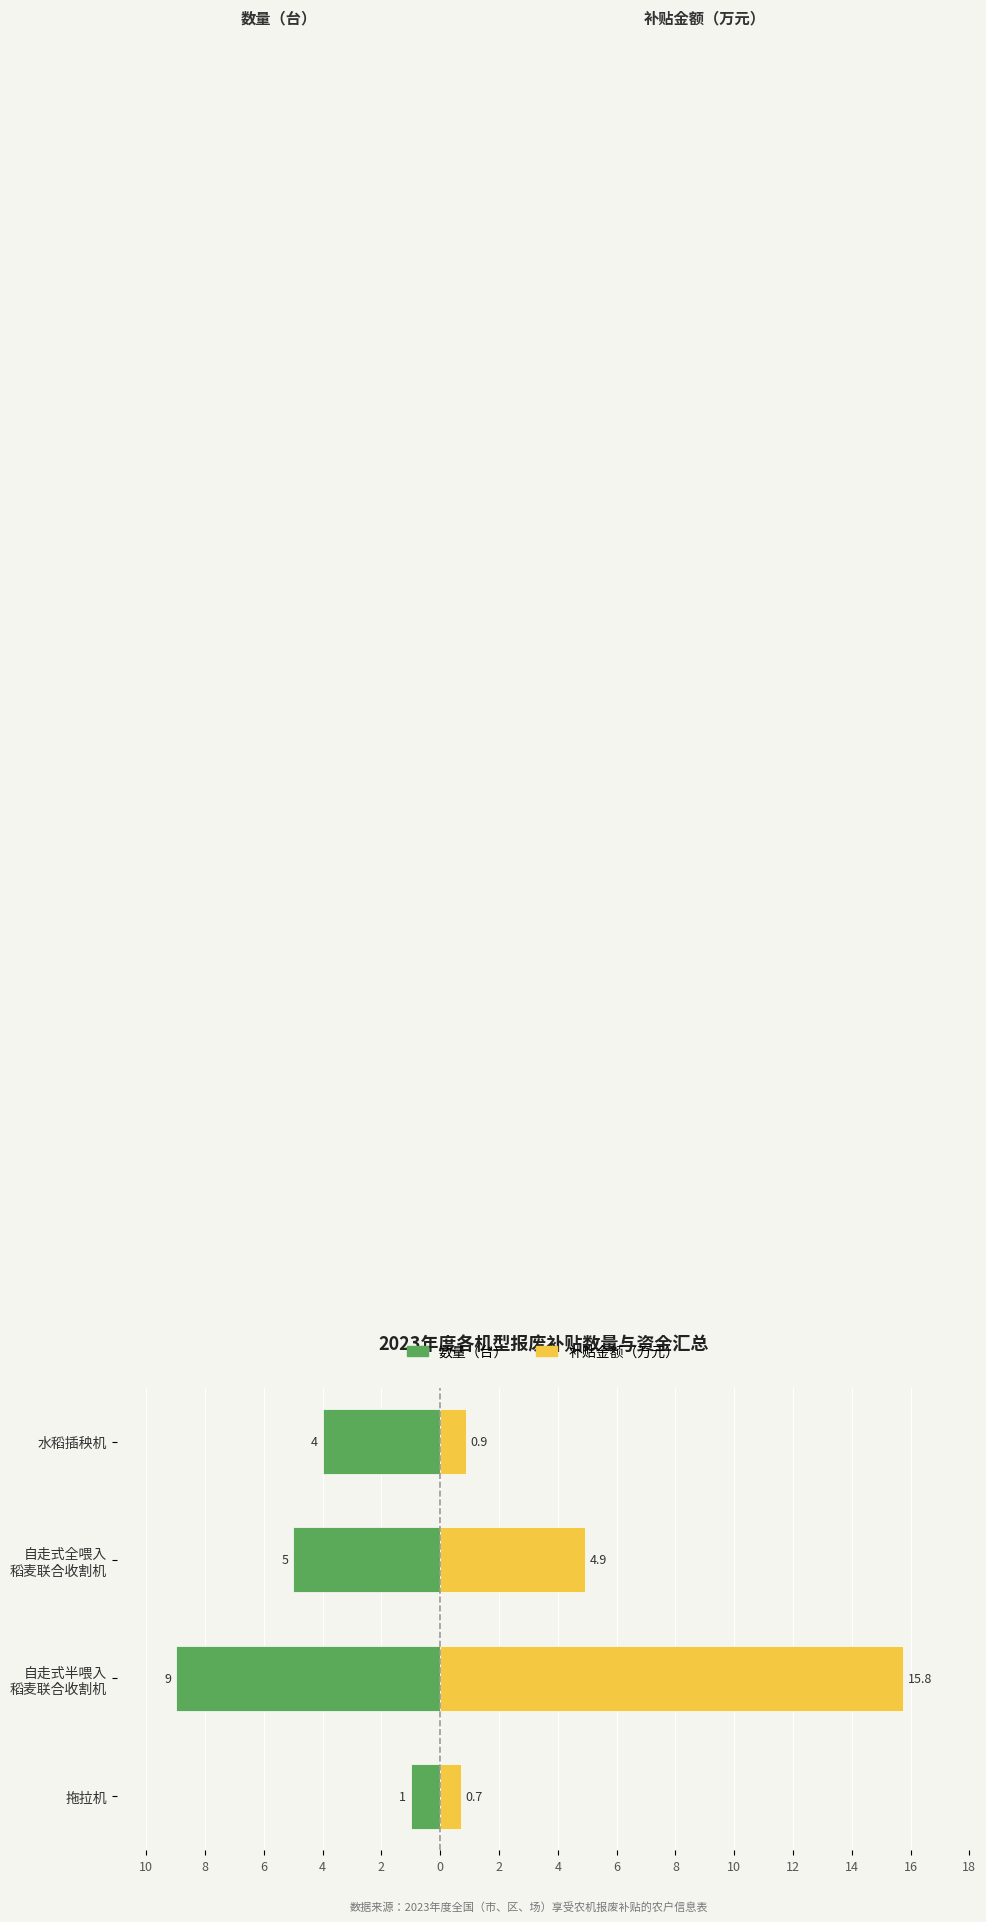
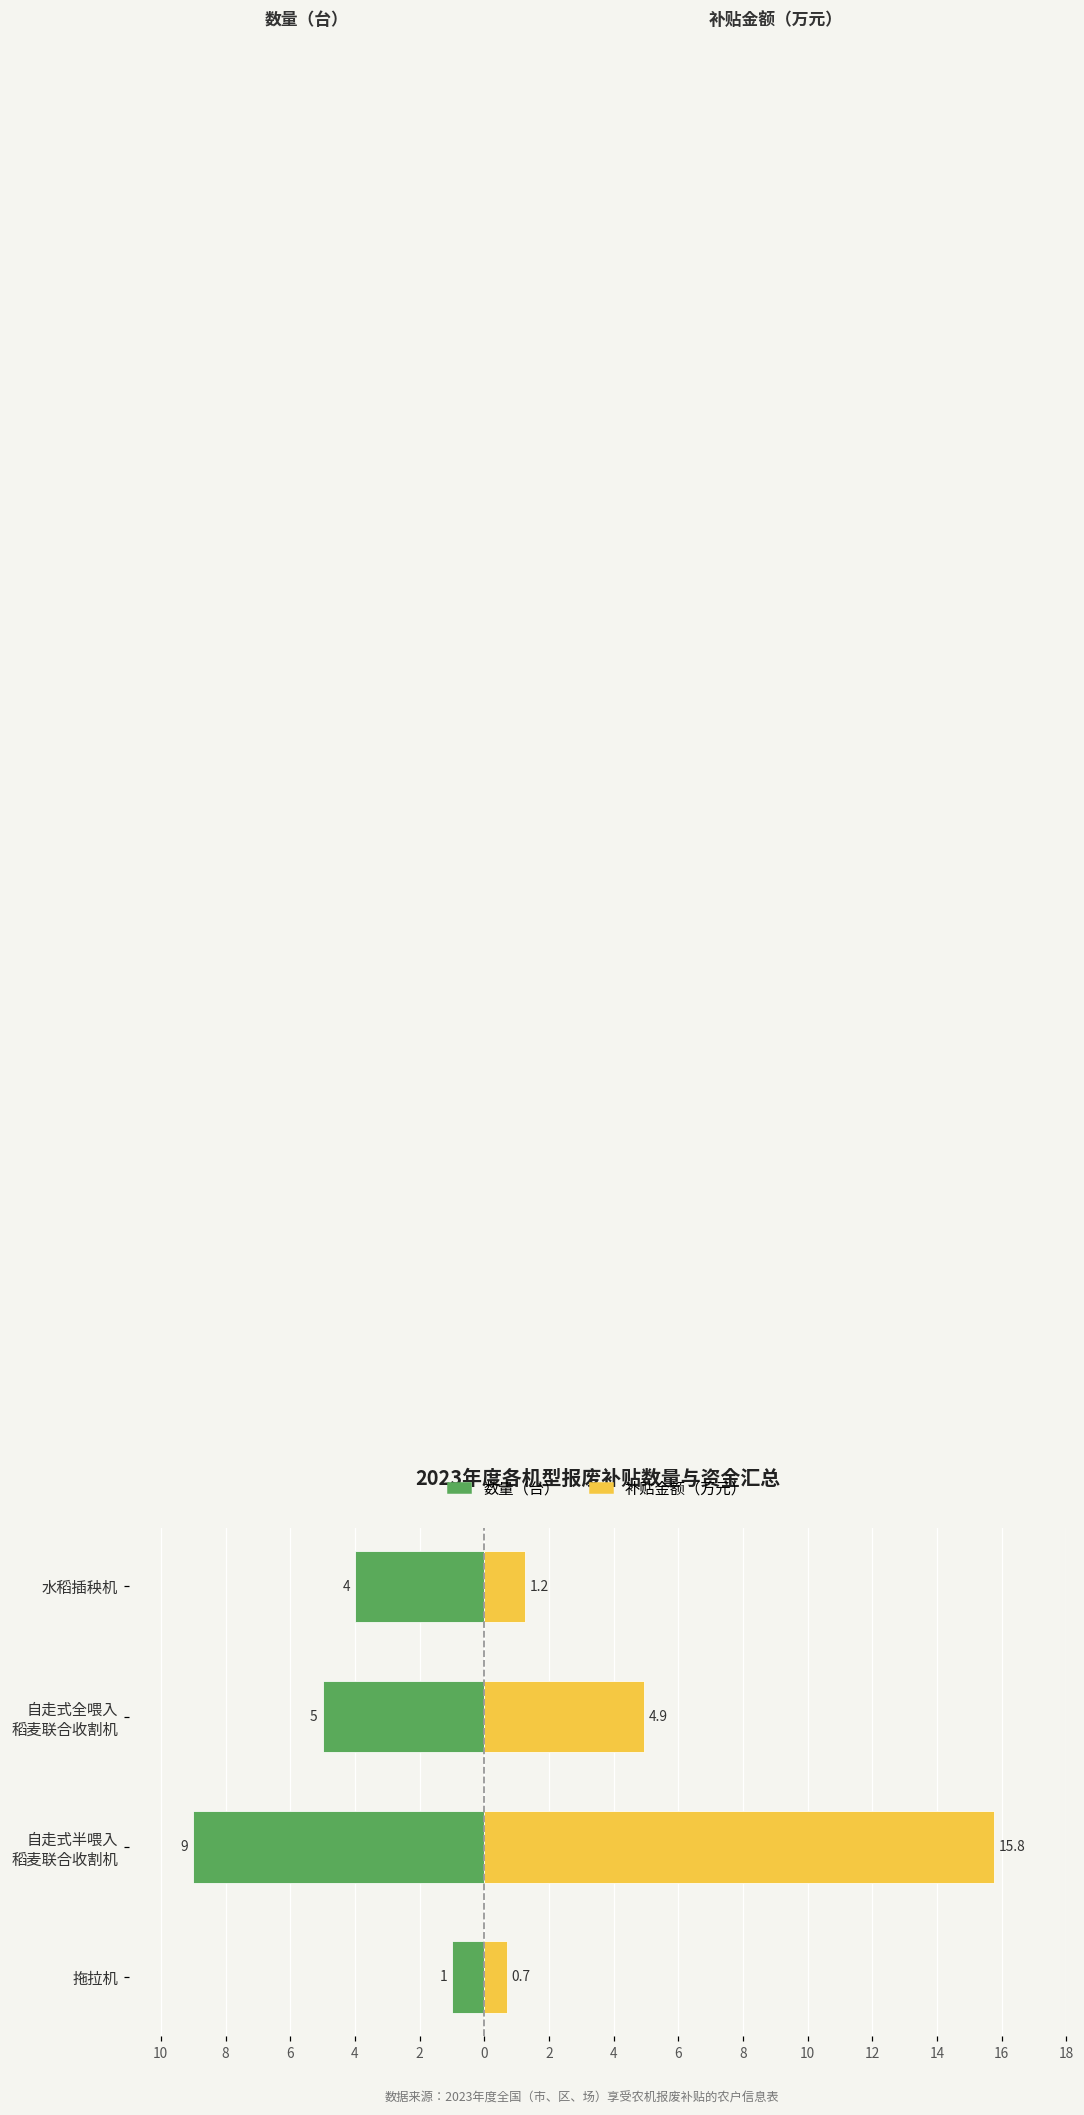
补贴金额（万元）, 水稻插秧机: 0.9 -> 1.2
